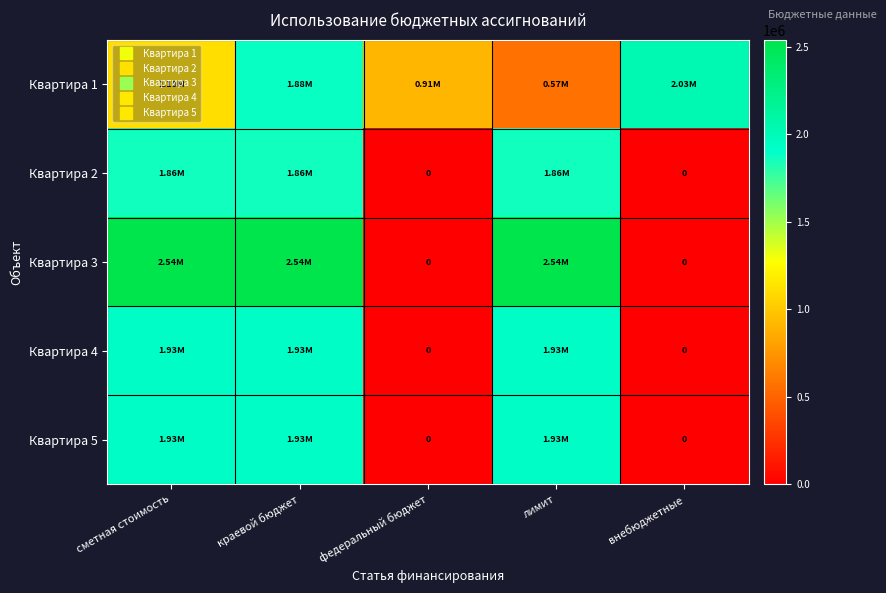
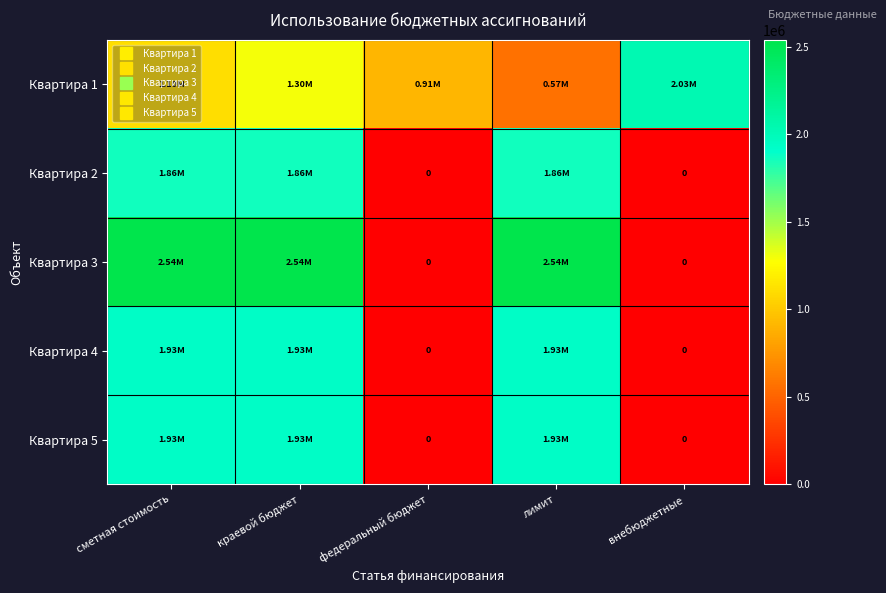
Квартира 1, краевой бюджет: 1.88M -> 1.30M
